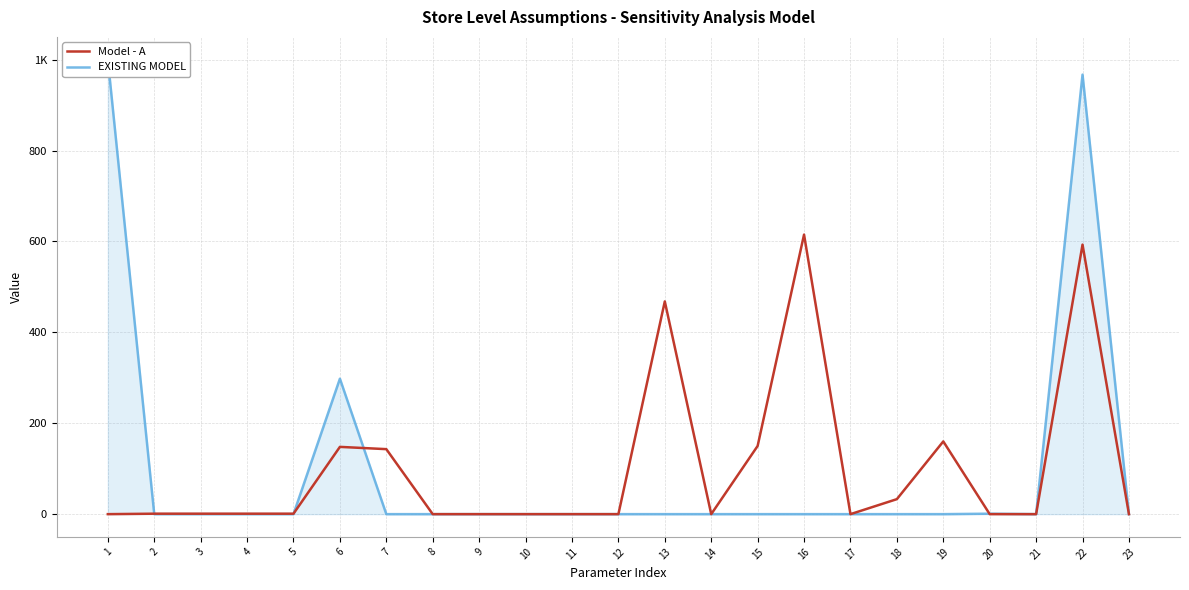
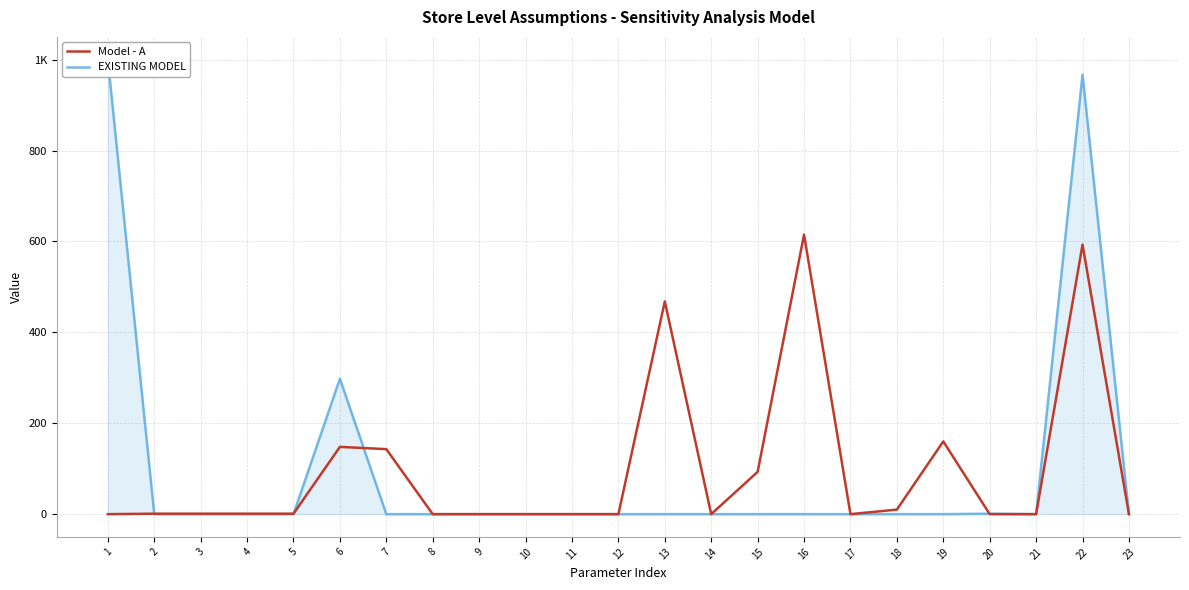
Model - A, 15: 150 -> 90
Model - A, 18: 30 -> 10
